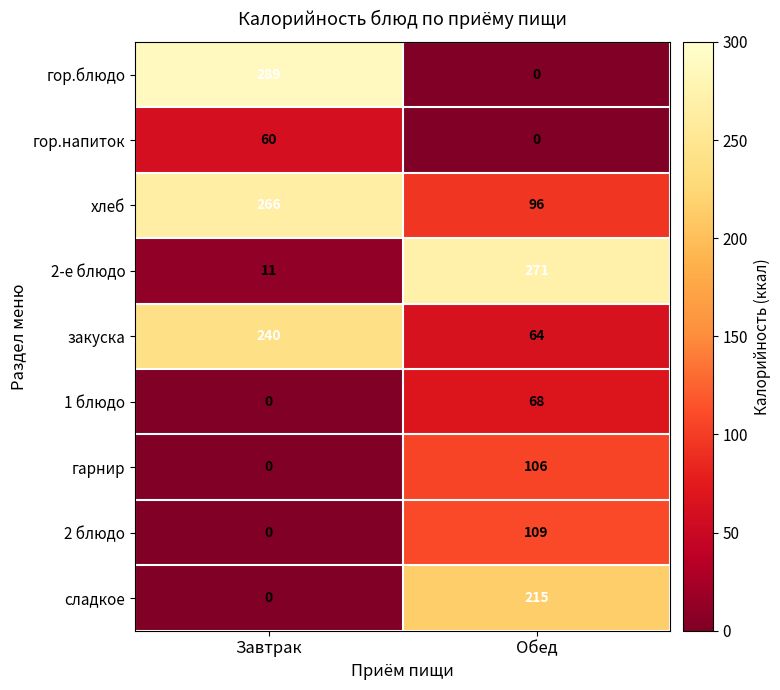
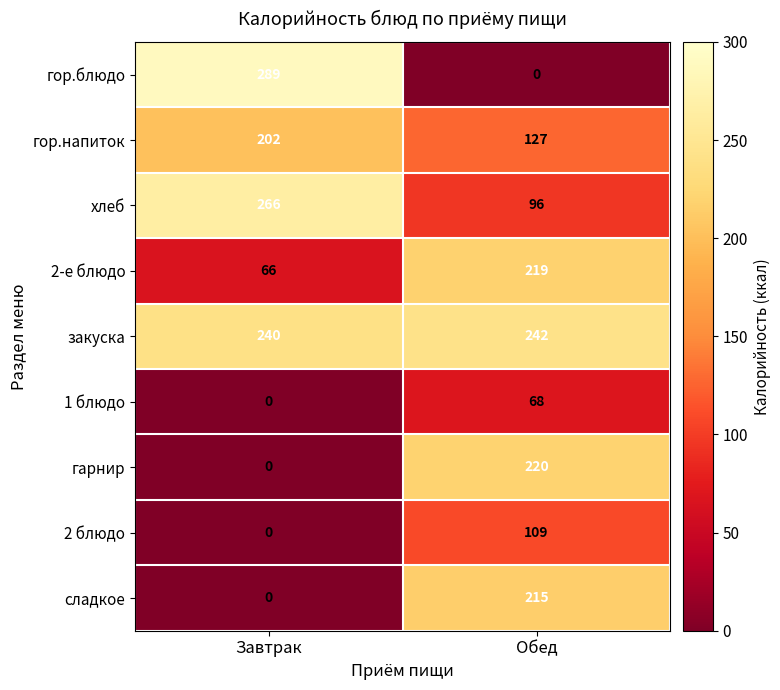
гор.напиток, Завтрак: 60 -> 202
гор.напиток, Обед: 0 -> 127
2-е блюдо, Завтрак: 11 -> 66
2-е блюдо, Обед: 271 -> 219
закуска, Обед: 64 -> 242
гарнир, Обед: 106 -> 220
